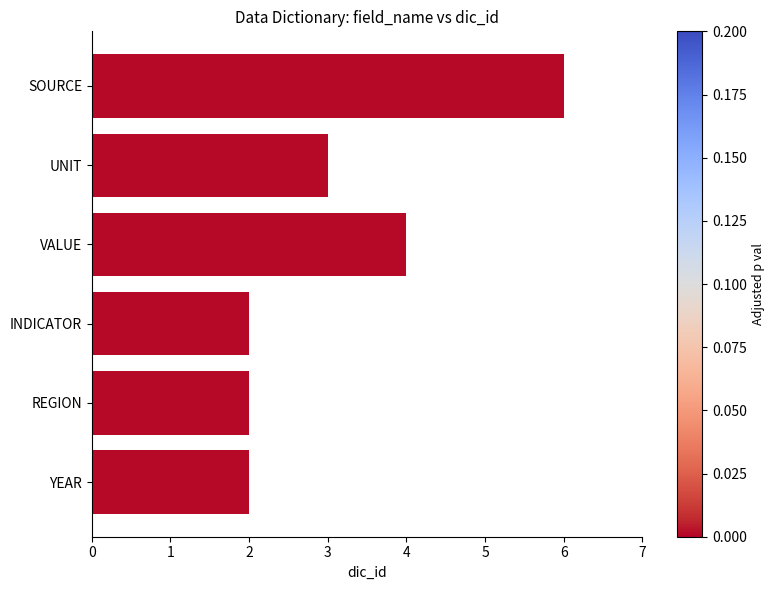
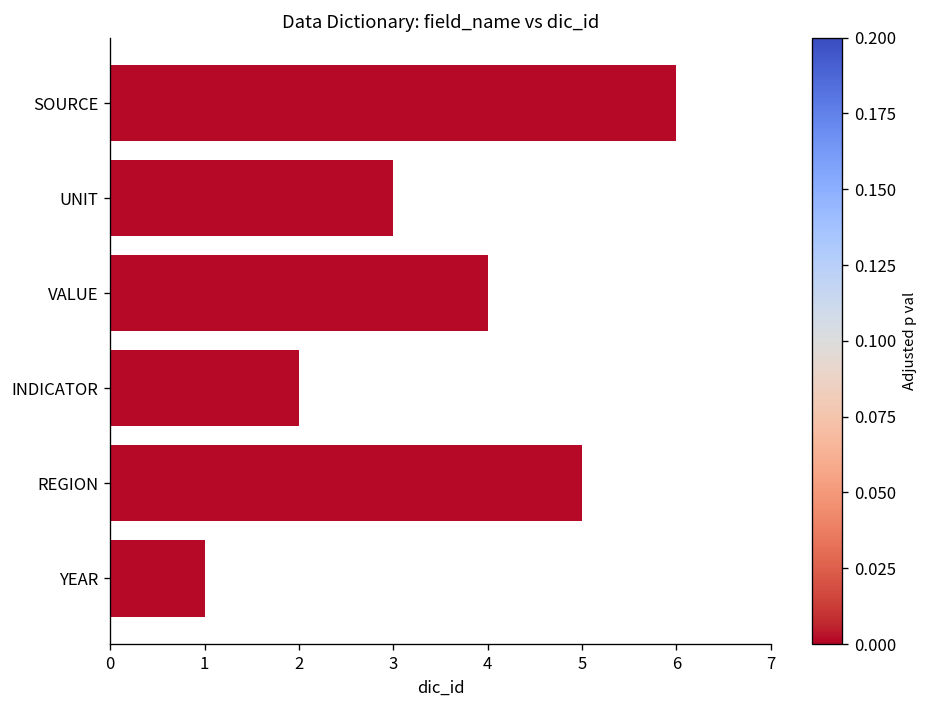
REGION: 2 -> 5
YEAR: 2 -> 1
